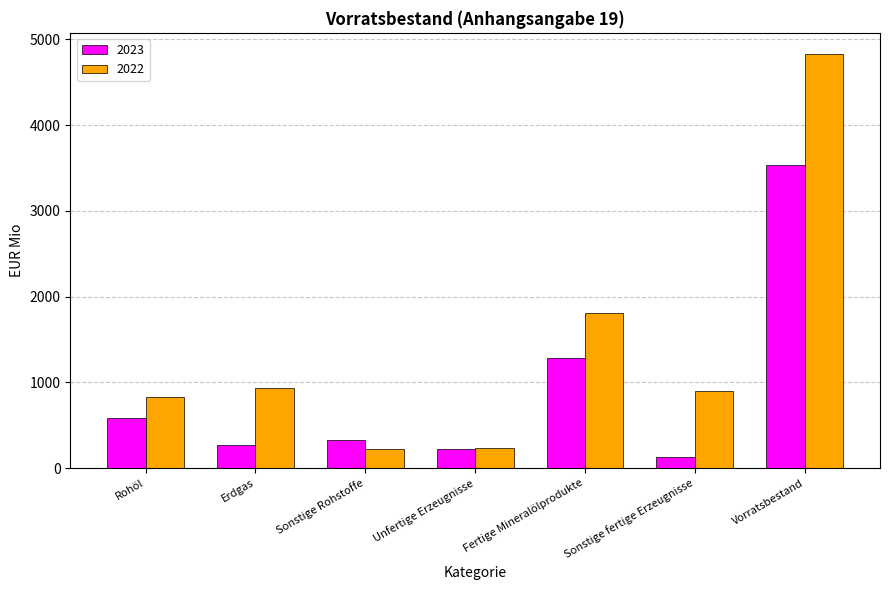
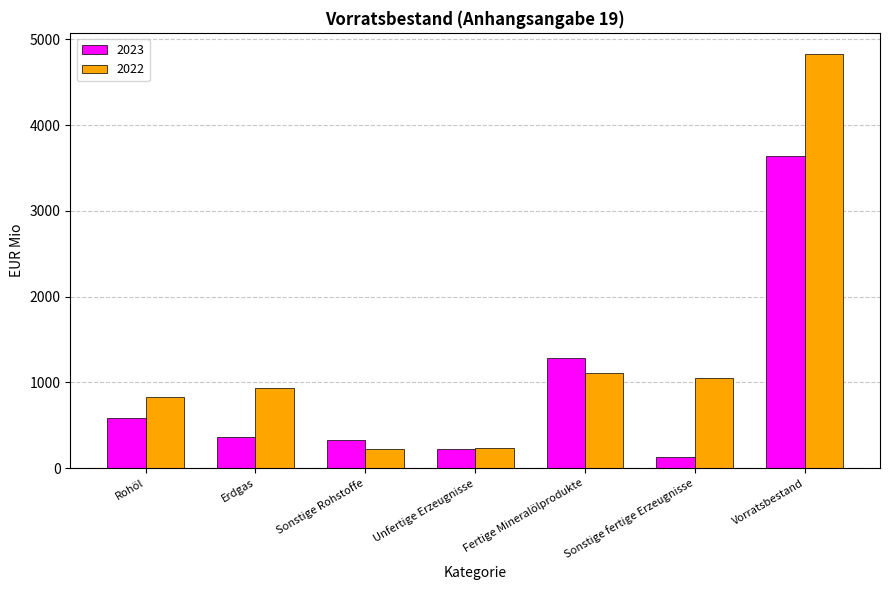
2023, Erdgas: 300 -> 400
2022, Fertige Mineralölprodukte: 1800 -> 1100
2022, Sonstige fertige Erzeugnisse: 900 -> 1100
2023, Vorratsbestand: 3500 -> 3600
